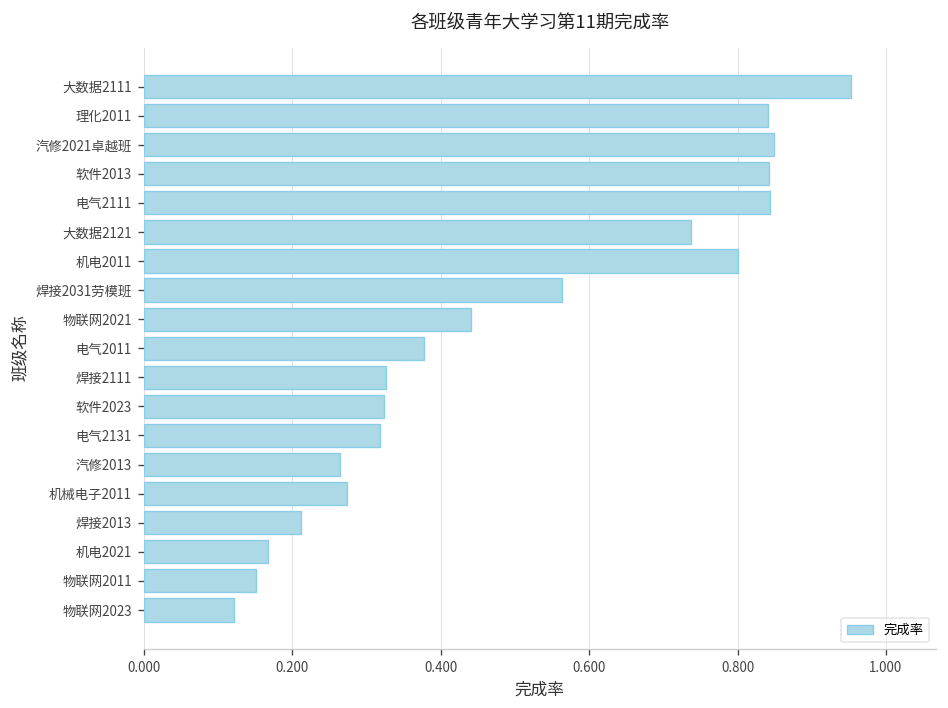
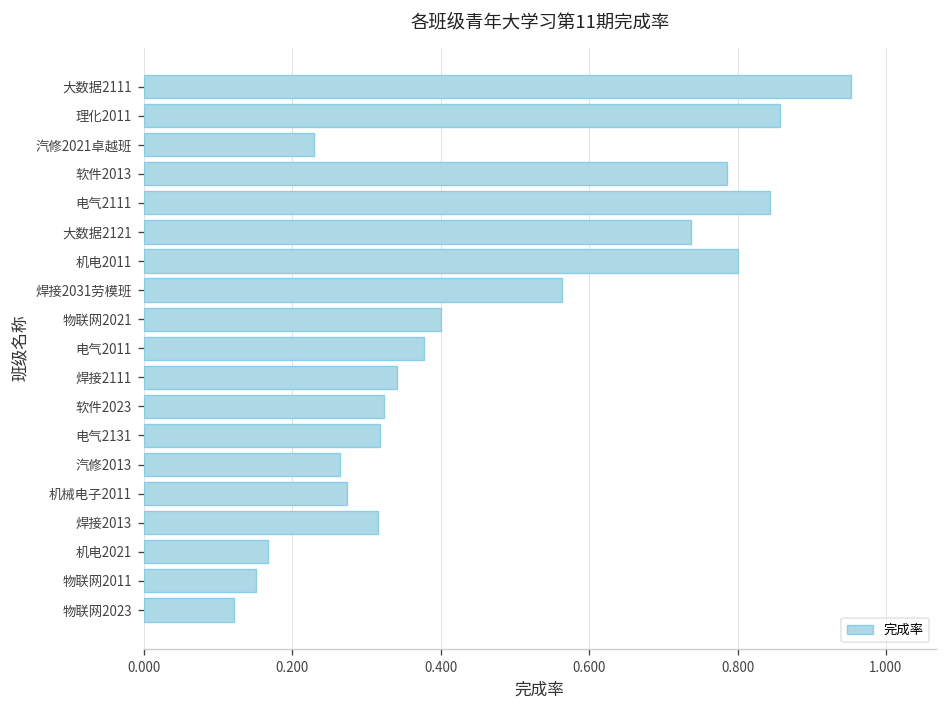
理化2011: 0.84 -> 0.86
汽修2021卓越班: 0.85 -> 0.23
软件2013: 0.84 -> 0.79
物联网2021: 0.44 -> 0.40
焊接2111: 0.33 -> 0.34
焊接2013: 0.21 -> 0.32
